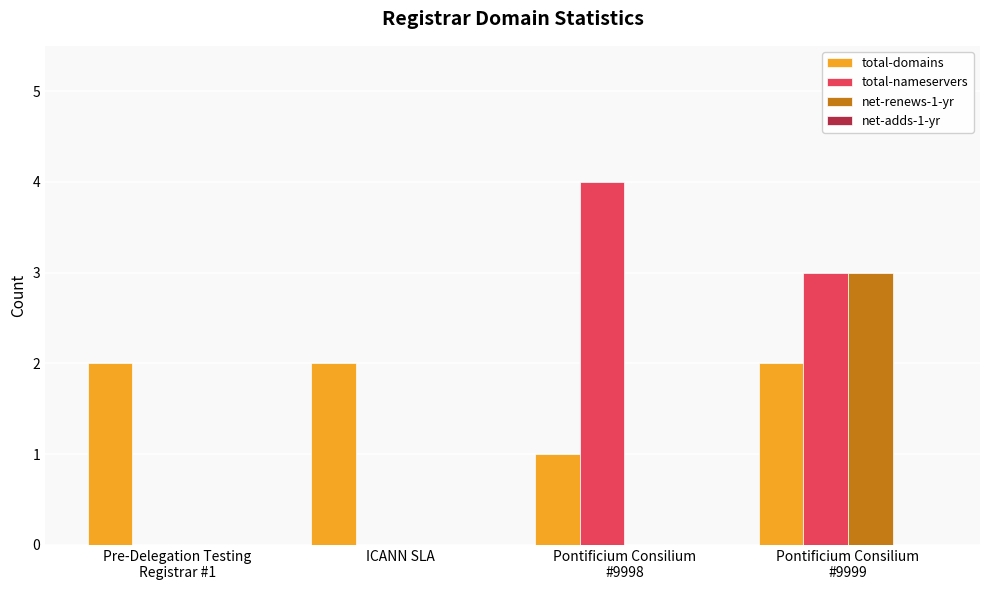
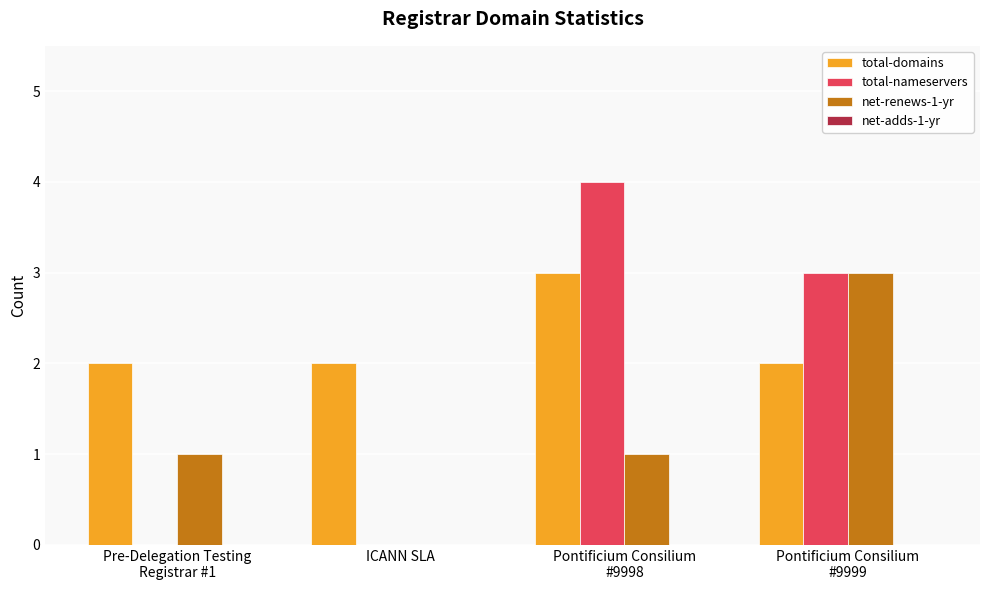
net-renews-1-yr, Pre-Delegation Testing Registrar #1: 0 -> 1
total-domains, Pontificium Consilium #9998: 1 -> 3
net-renews-1-yr, Pontificium Consilium #9998: 0 -> 1
